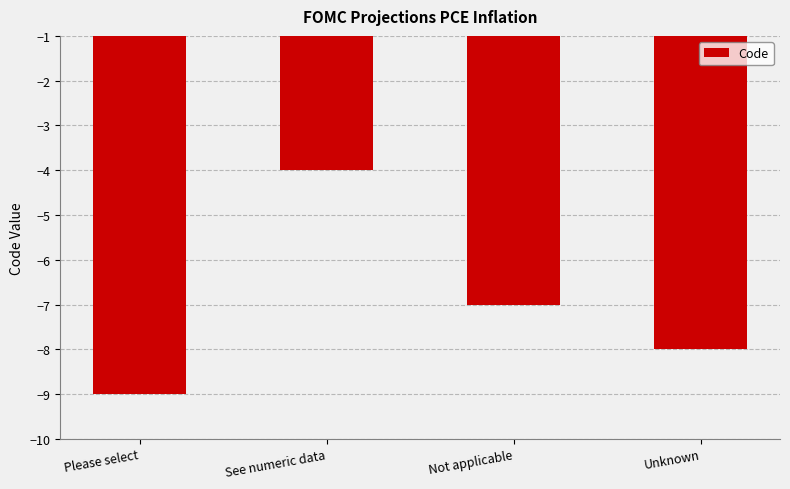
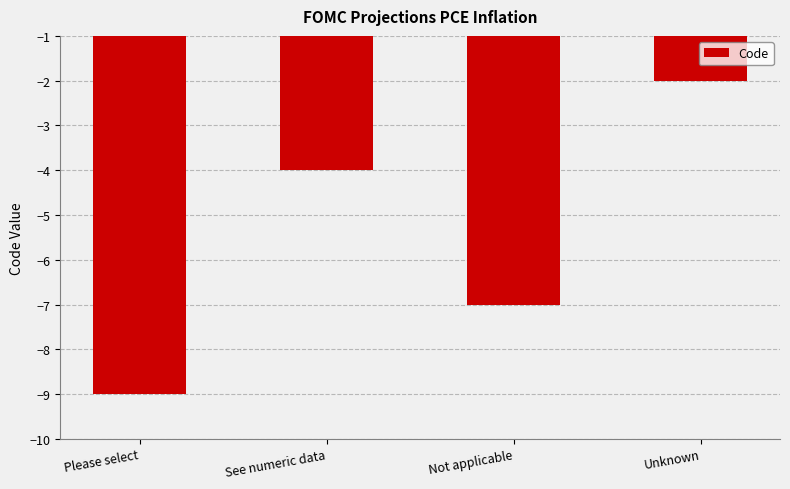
Unknown: -8 -> -2
